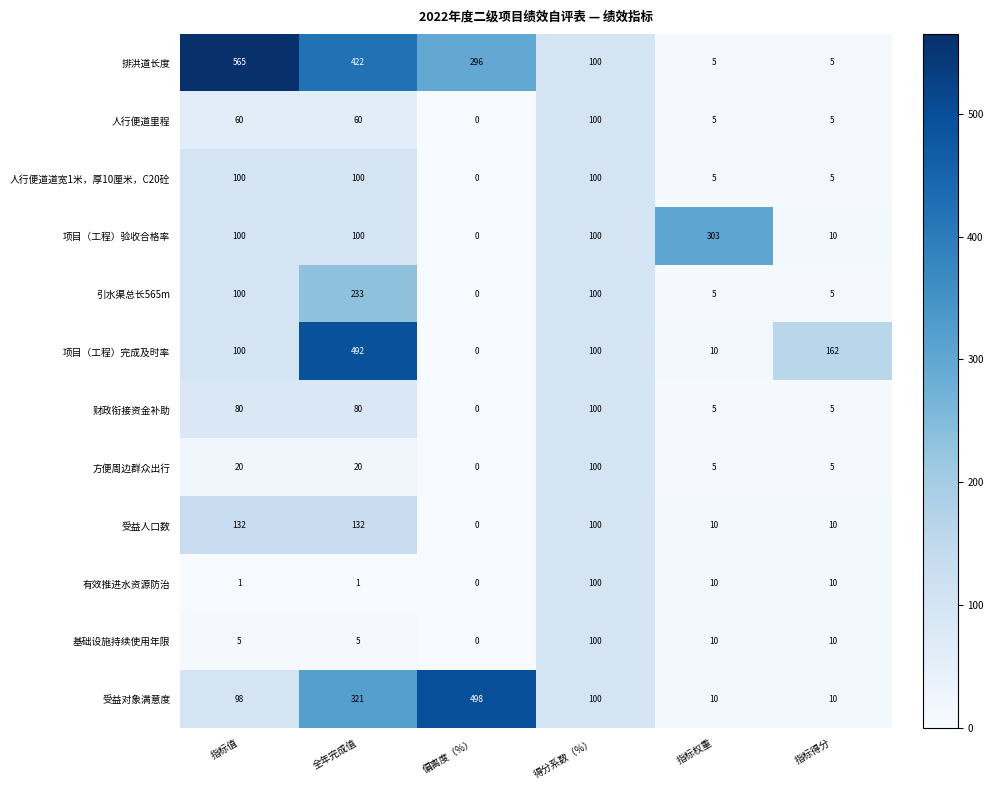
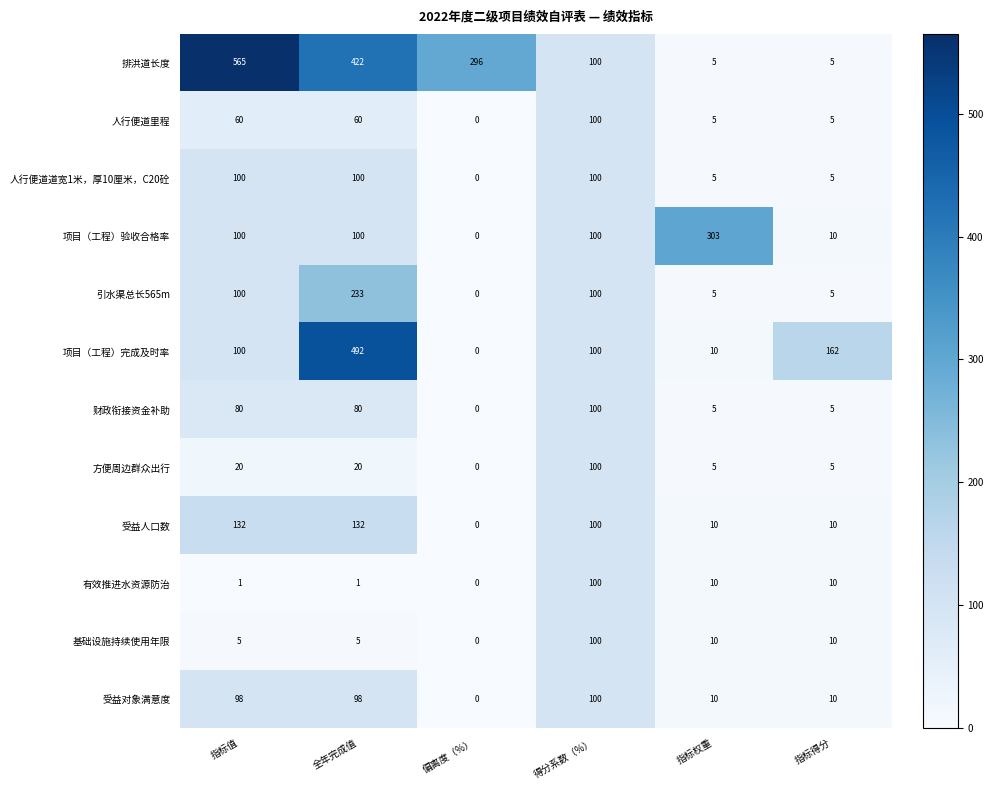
受益对象满意度, 全年完成值: 321 -> 98
受益对象满意度, 偏离度（%）: 498 -> 0
